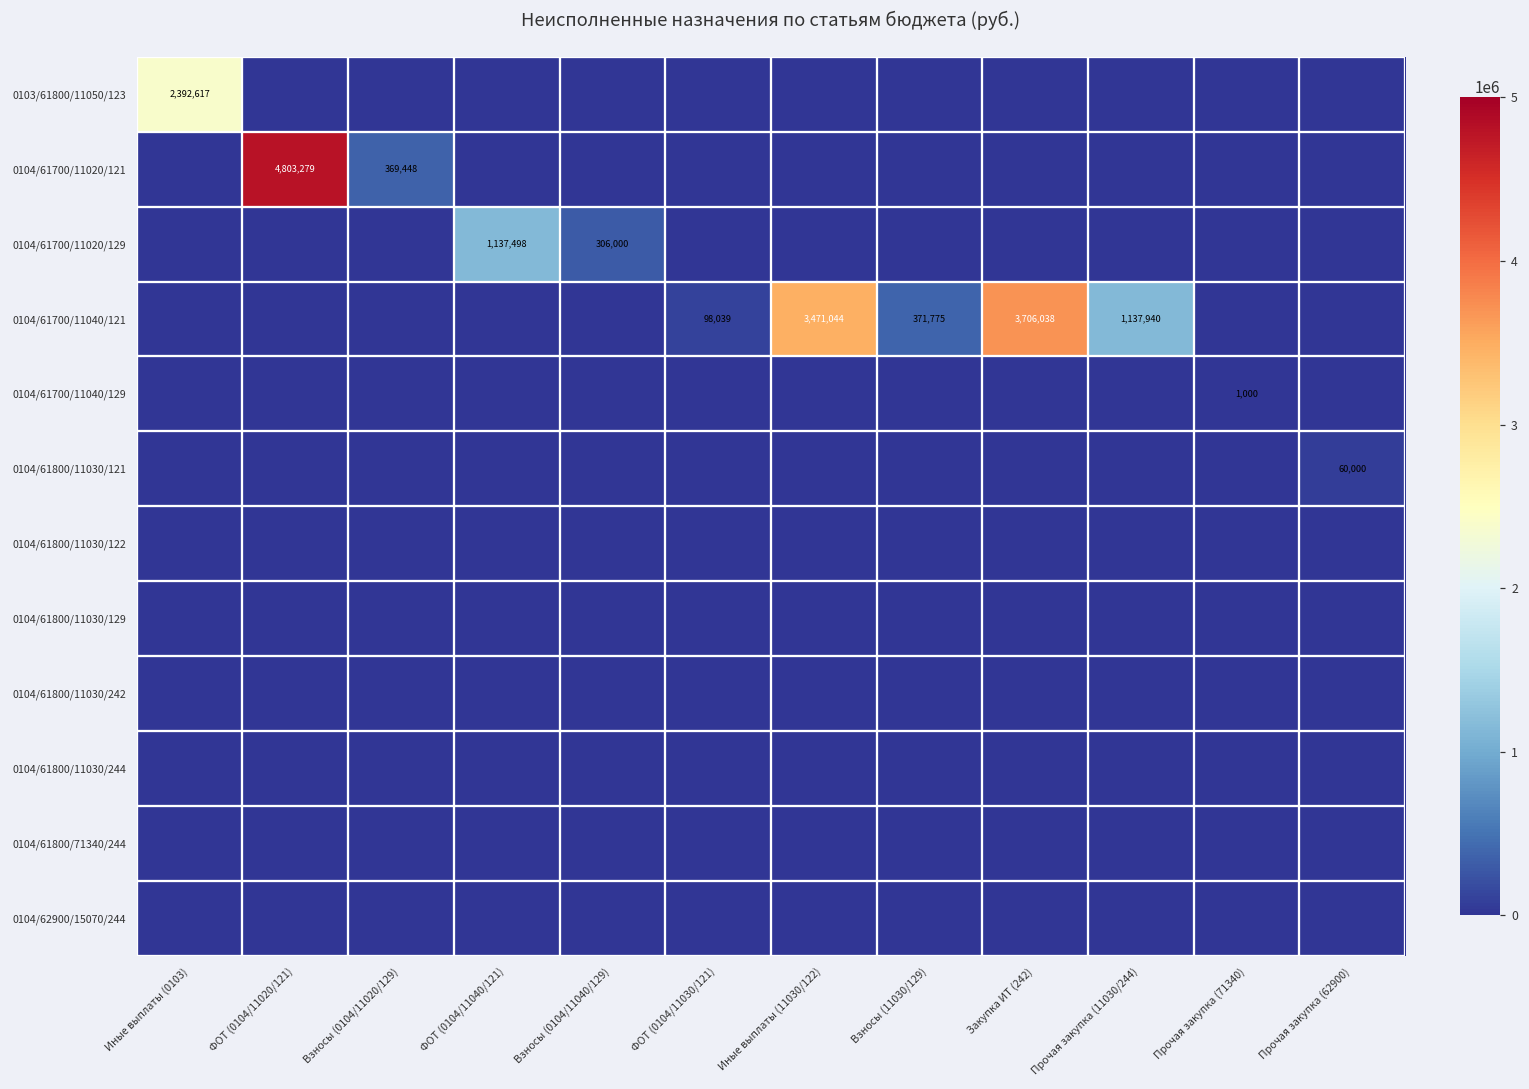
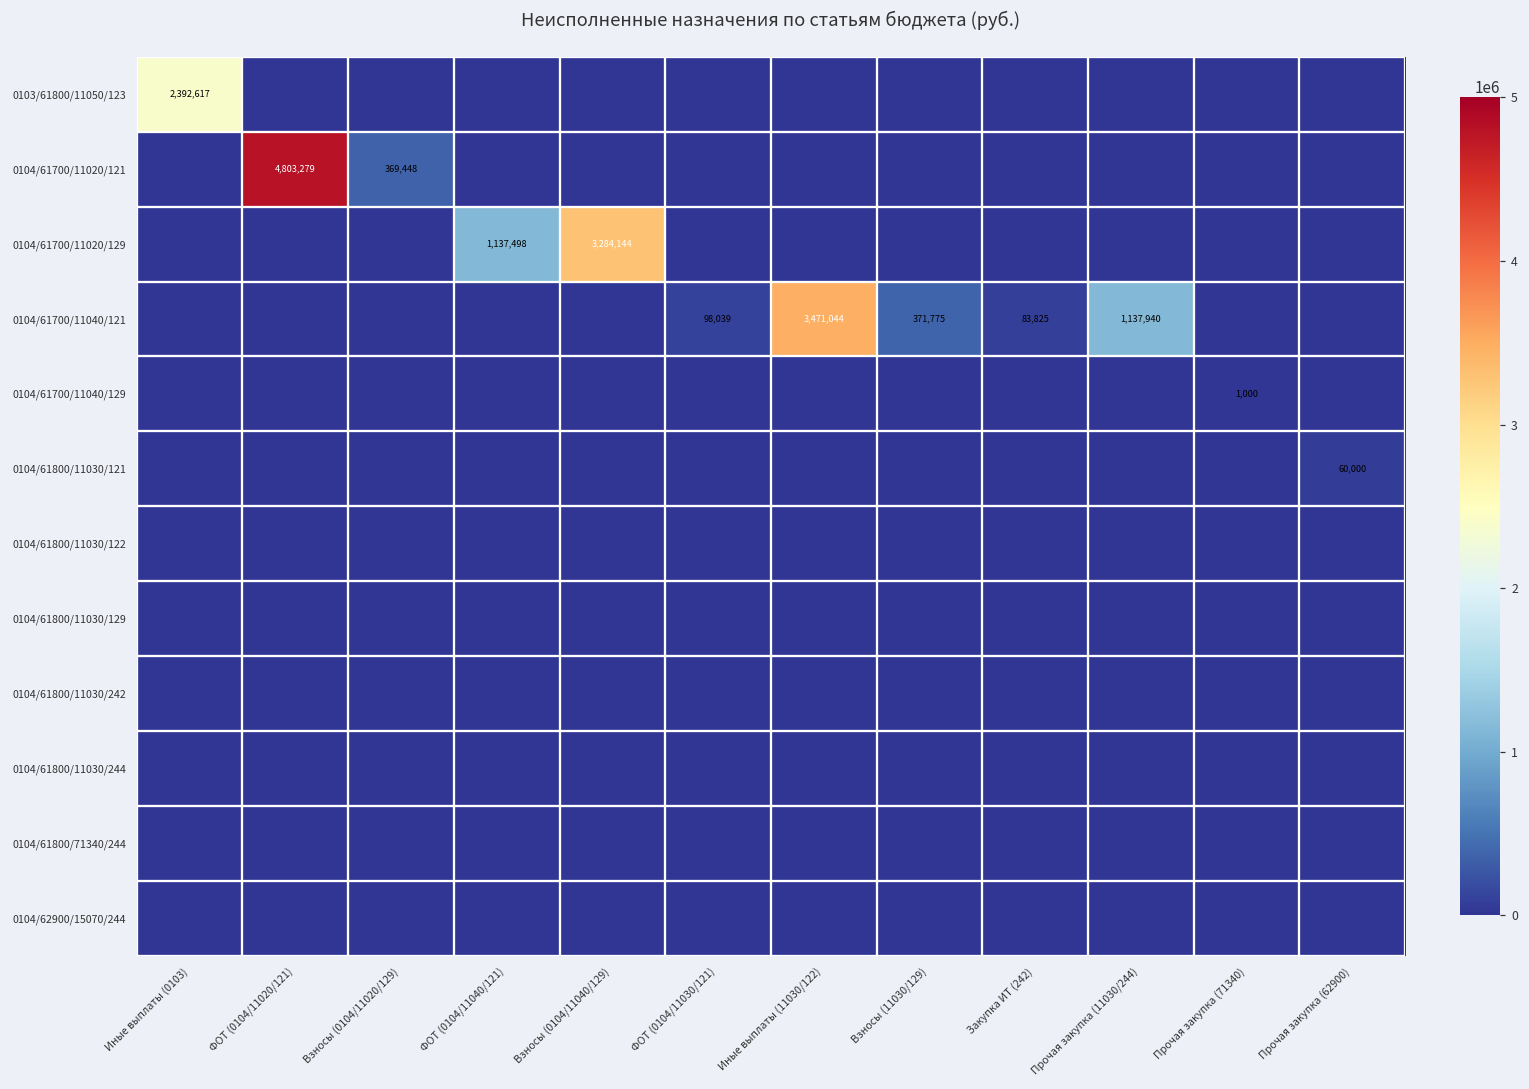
0104/61700/11020/129, Взносы (0104/11040/129): 306,000 -> 3,284,144
0104/61700/11040/121, Закупка ИТ (242): 3,706,038 -> 83,825
